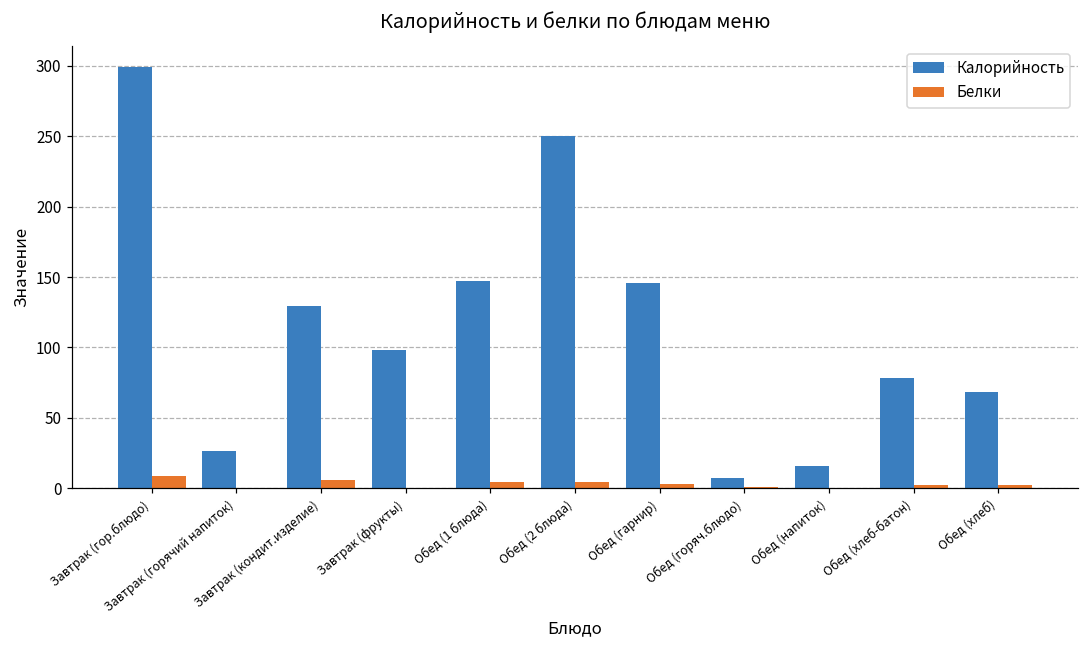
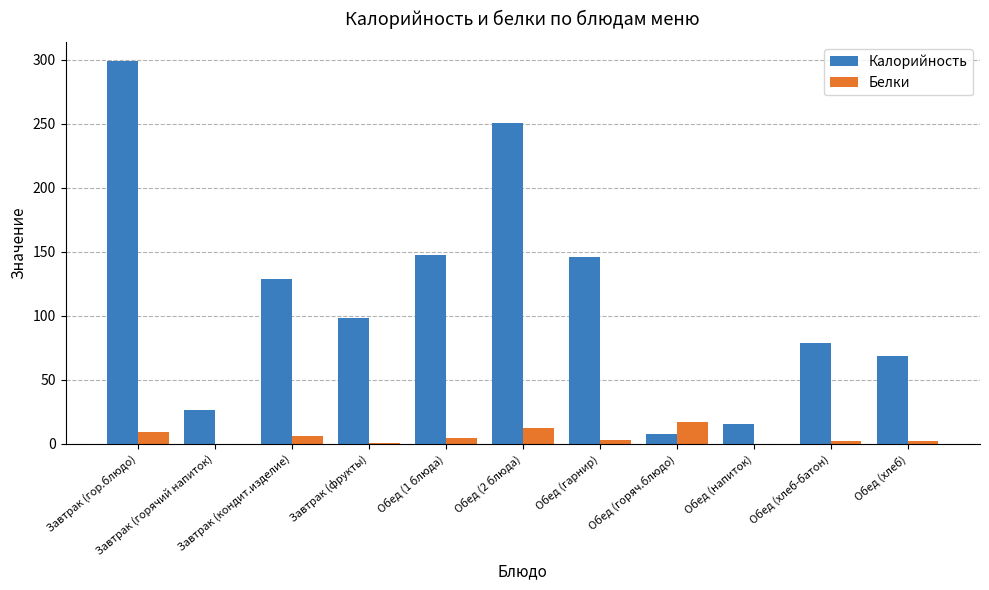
Белки, Обед (2 блюда): 4 -> 12
Белки, Обед (горяч.блюдо): 1 -> 17
